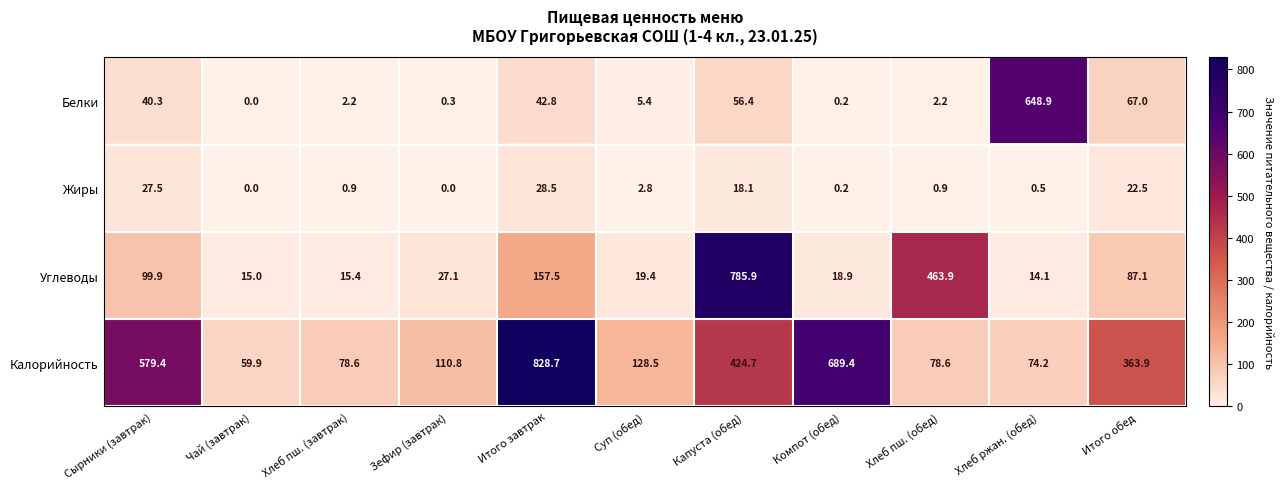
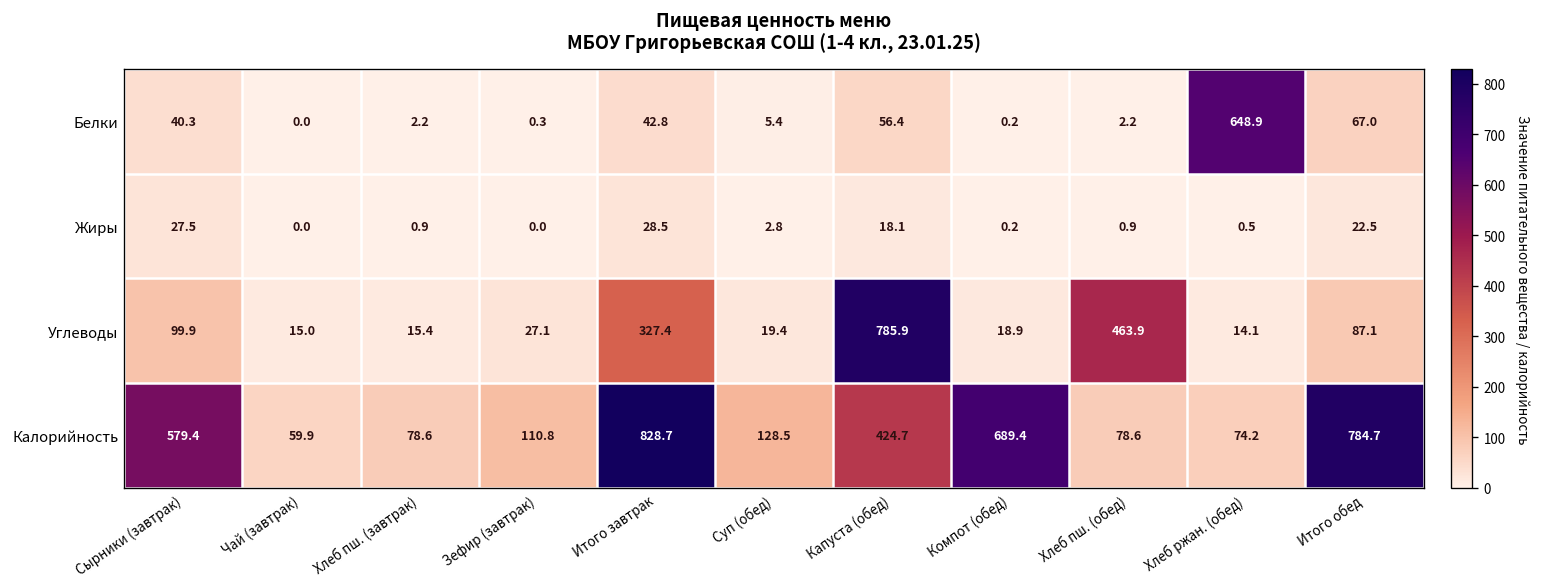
Углеводы, Итого завтрак: 157.5 -> 327.4
Калорийность, Итого обед: 363.9 -> 784.7
